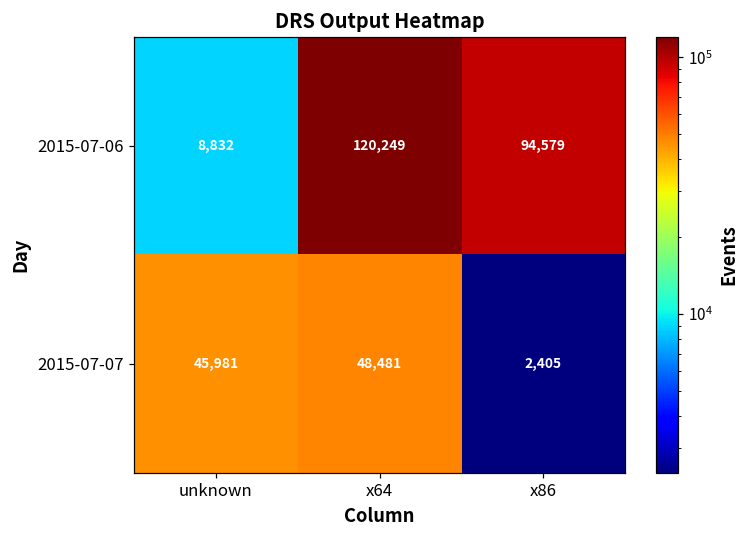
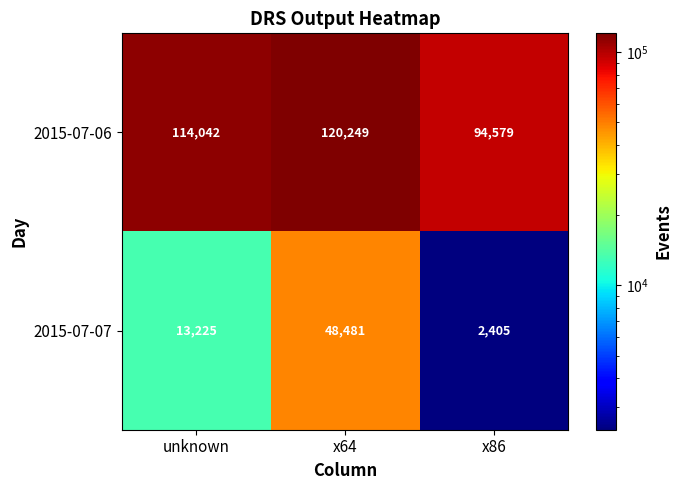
2015-07-06, unknown: 8,832 -> 114,042
2015-07-07, unknown: 45,981 -> 13,225
